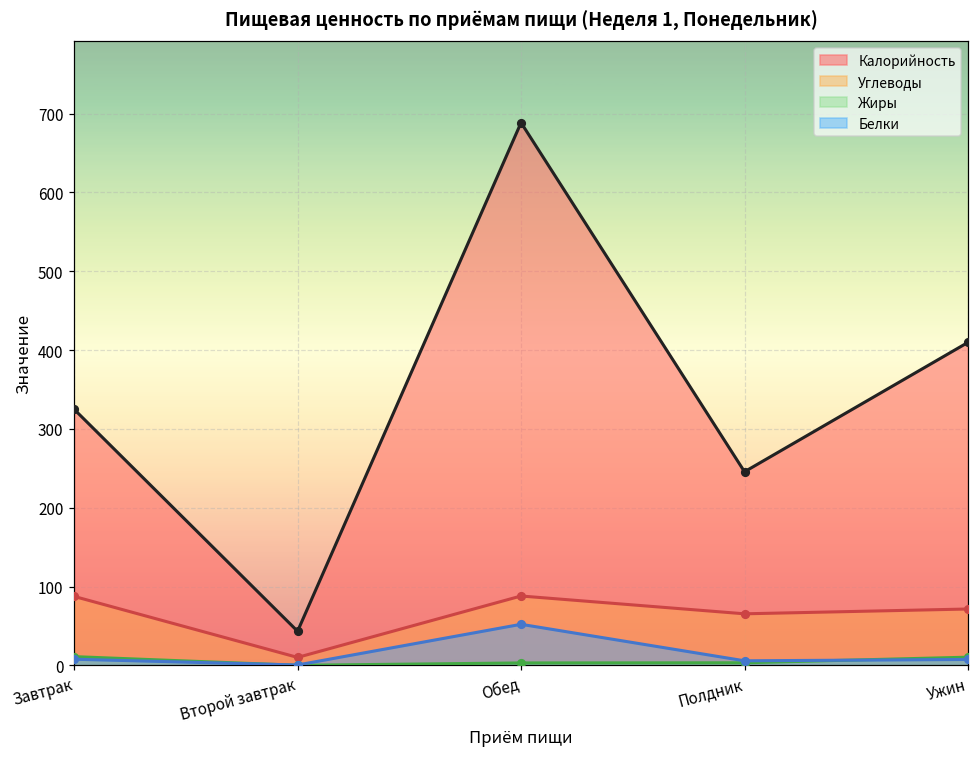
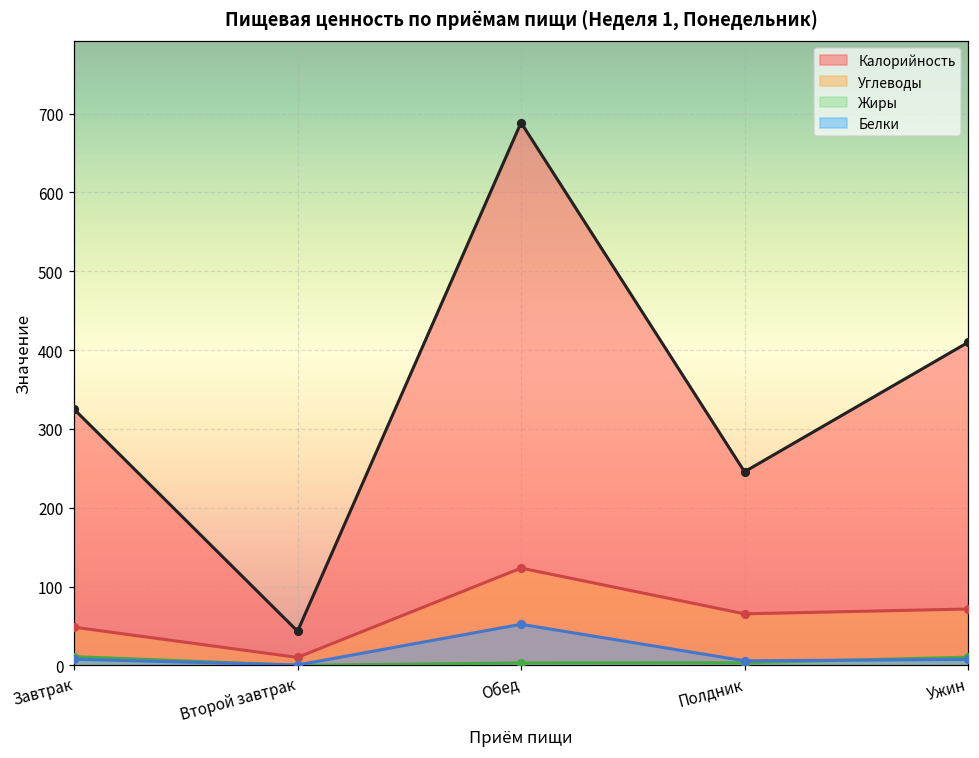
Углеводы, Завтрак: 90 -> 50
Углеводы, Обед: 90 -> 120
